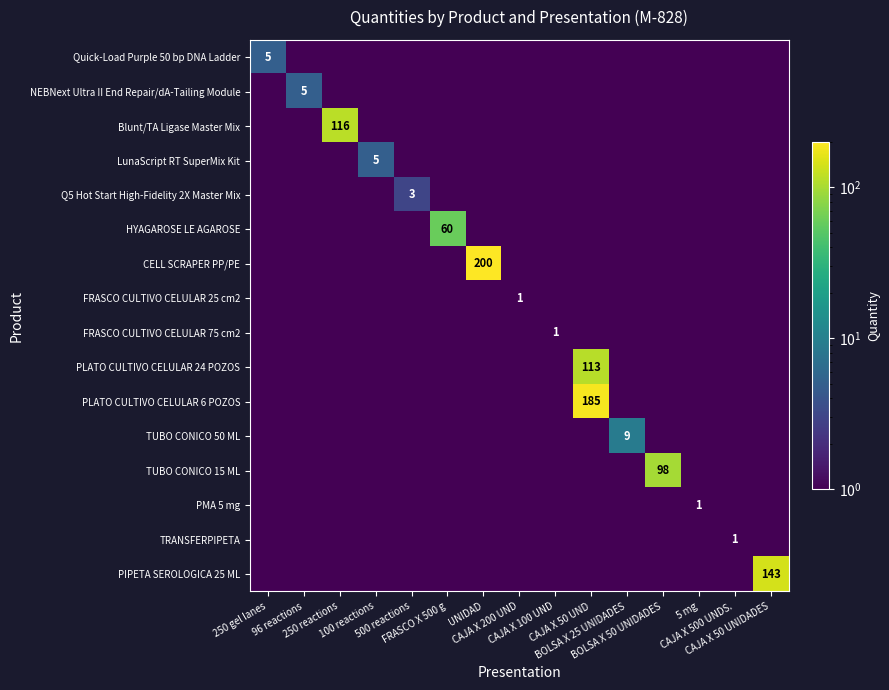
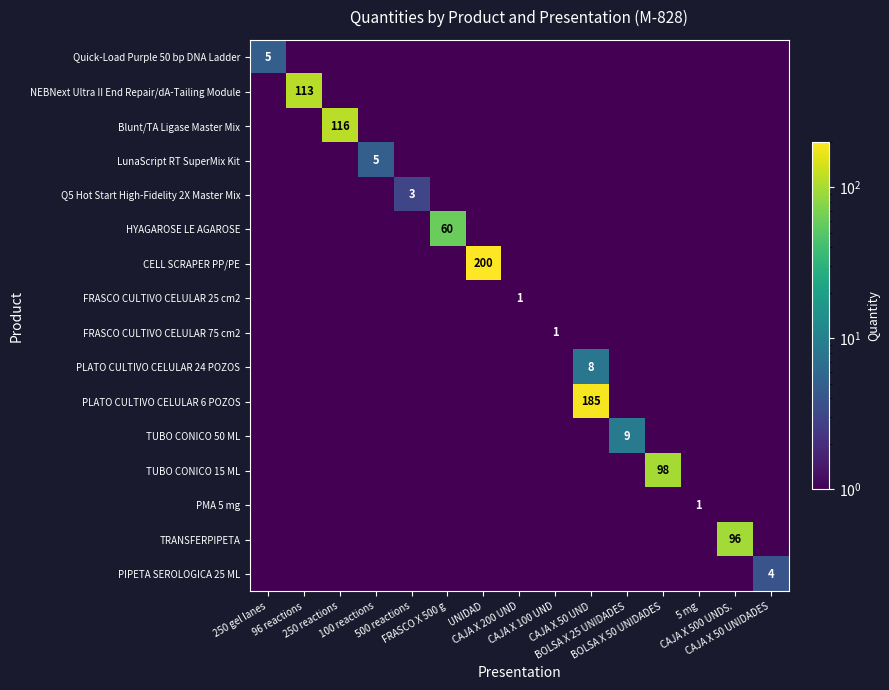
NEBNext Ultra II End Repair/dA-Tailing Module, 96 reactions: 5 -> 113
PLATO CULTIVO CELULAR 24 POZOS, CAJA X 50 UND: 113 -> 8
TRANSFERPIPETA, CAJA X 500 UNDS.: 1 -> 96
PIPETA SEROLOGICA 25 ML, CAJA X 50 UNIDADES: 143 -> 4
